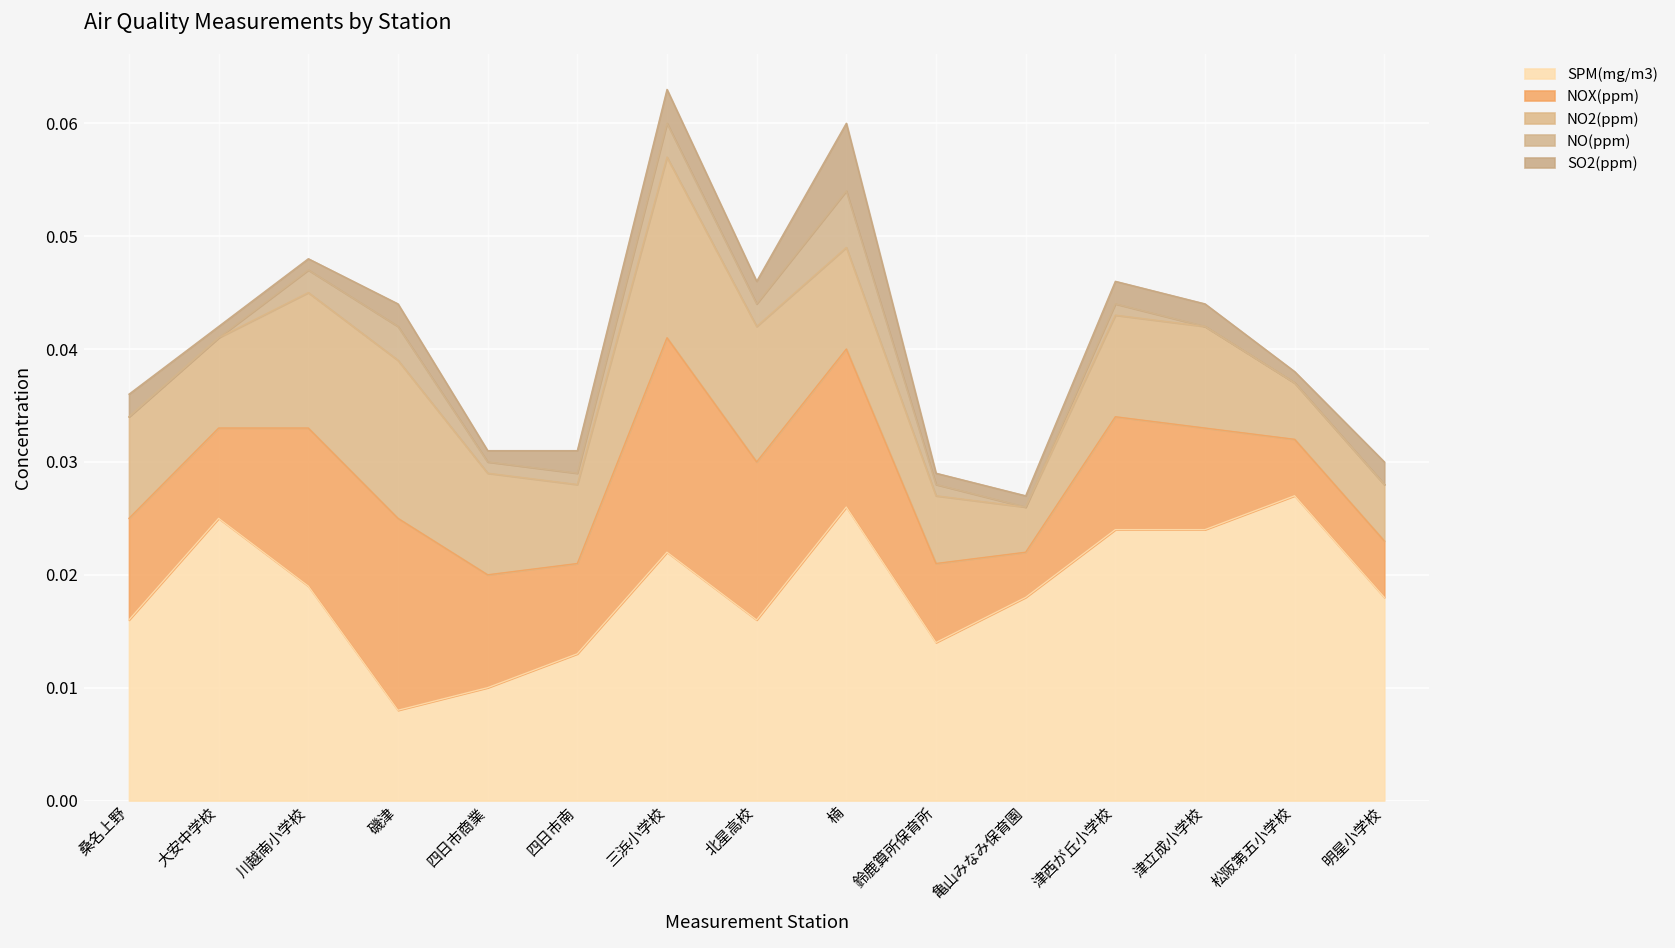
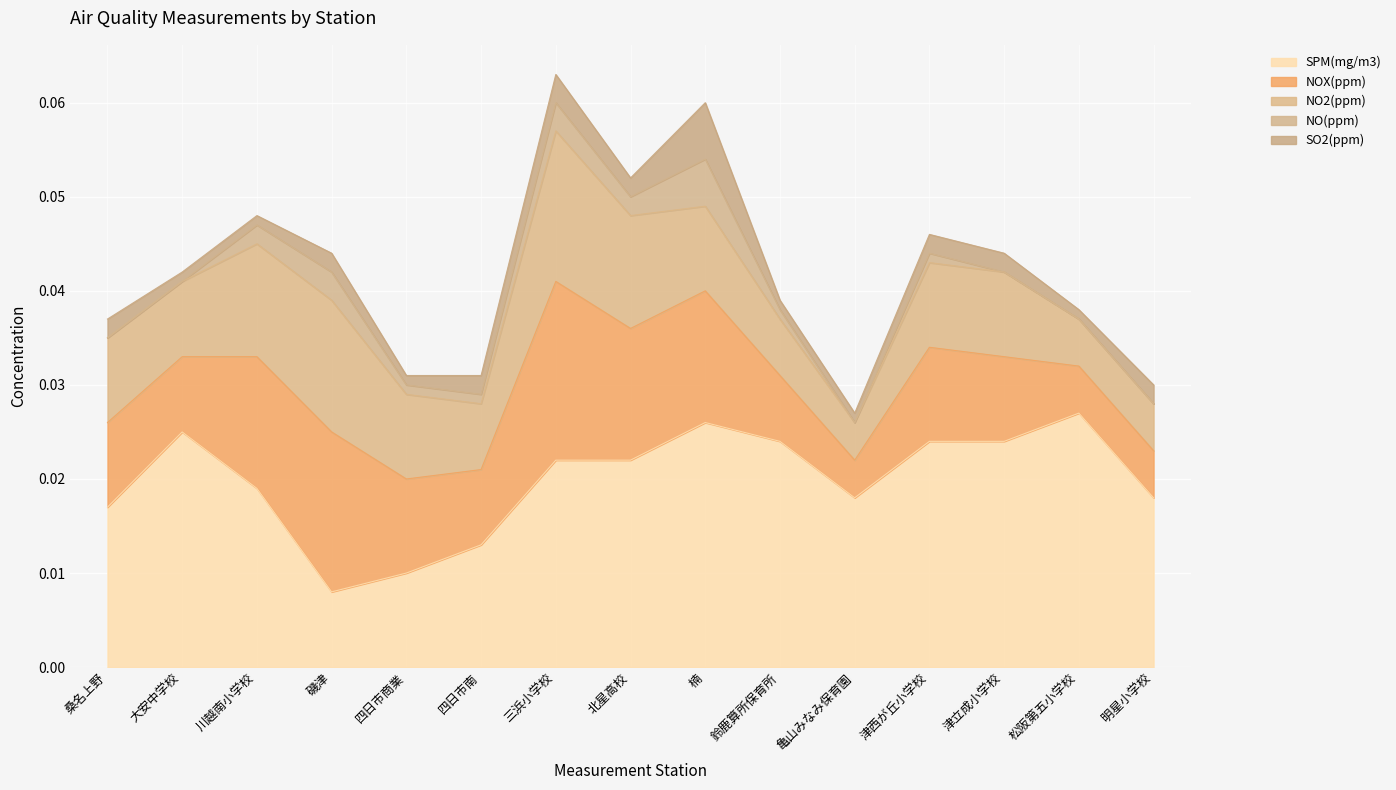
SPM(mg/m3), 桑名上野: 0.016 -> 0.017
SPM(mg/m3), 北星高校: 0.016 -> 0.022
SPM(mg/m3), 鈴鹿算所保育所: 0.014 -> 0.024
